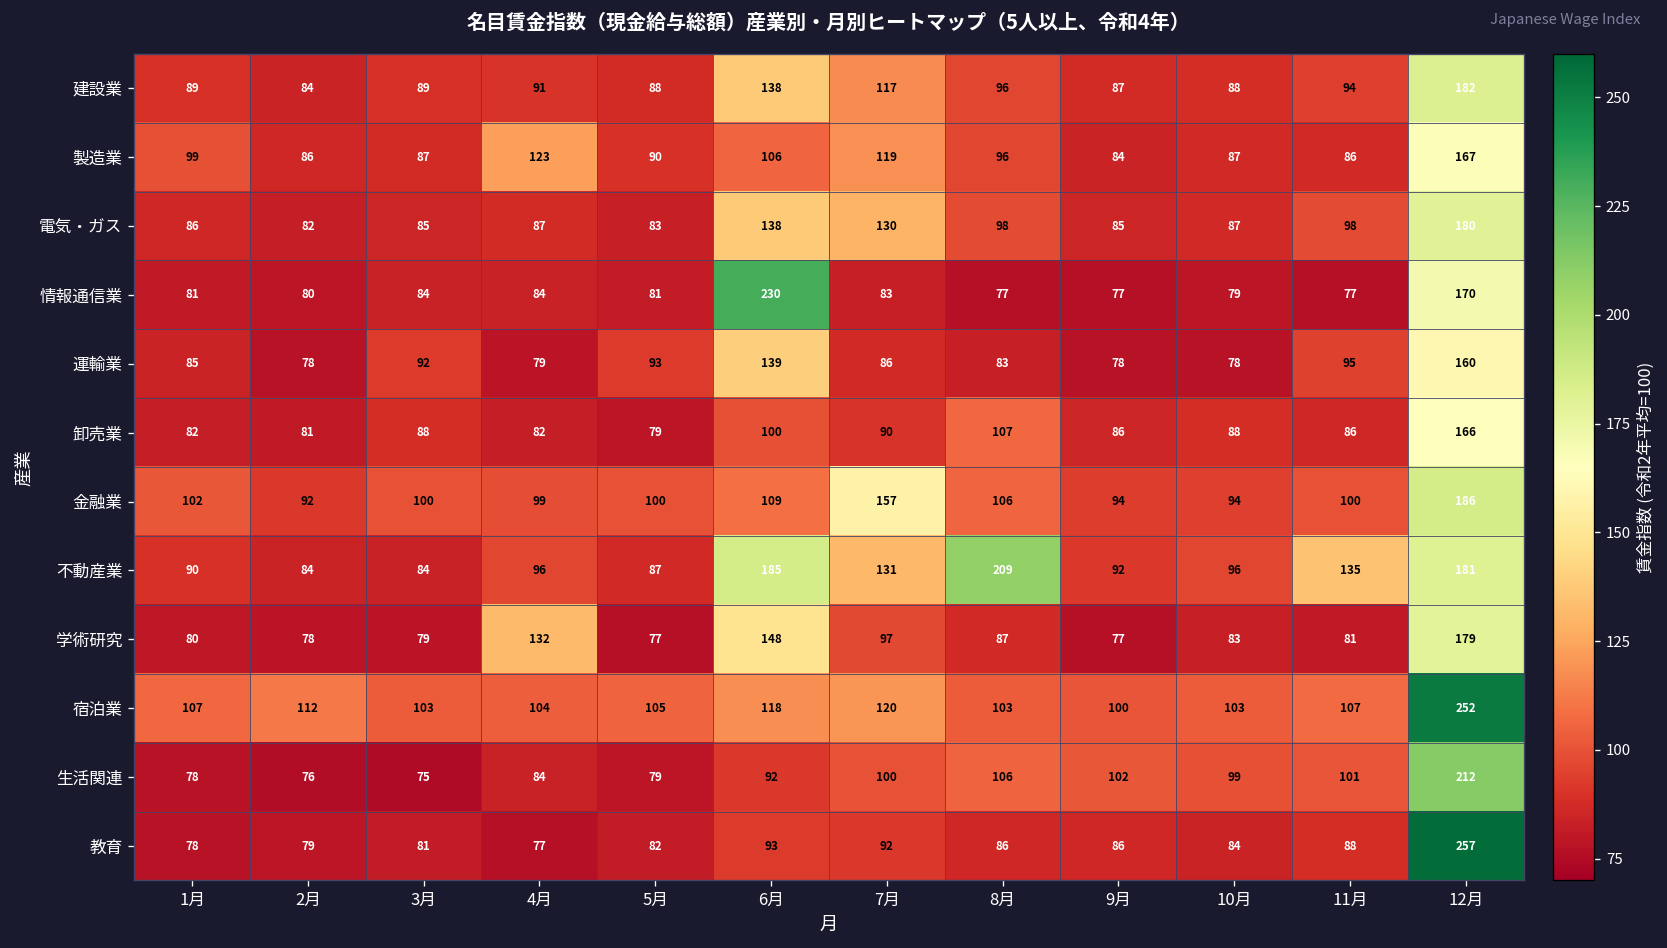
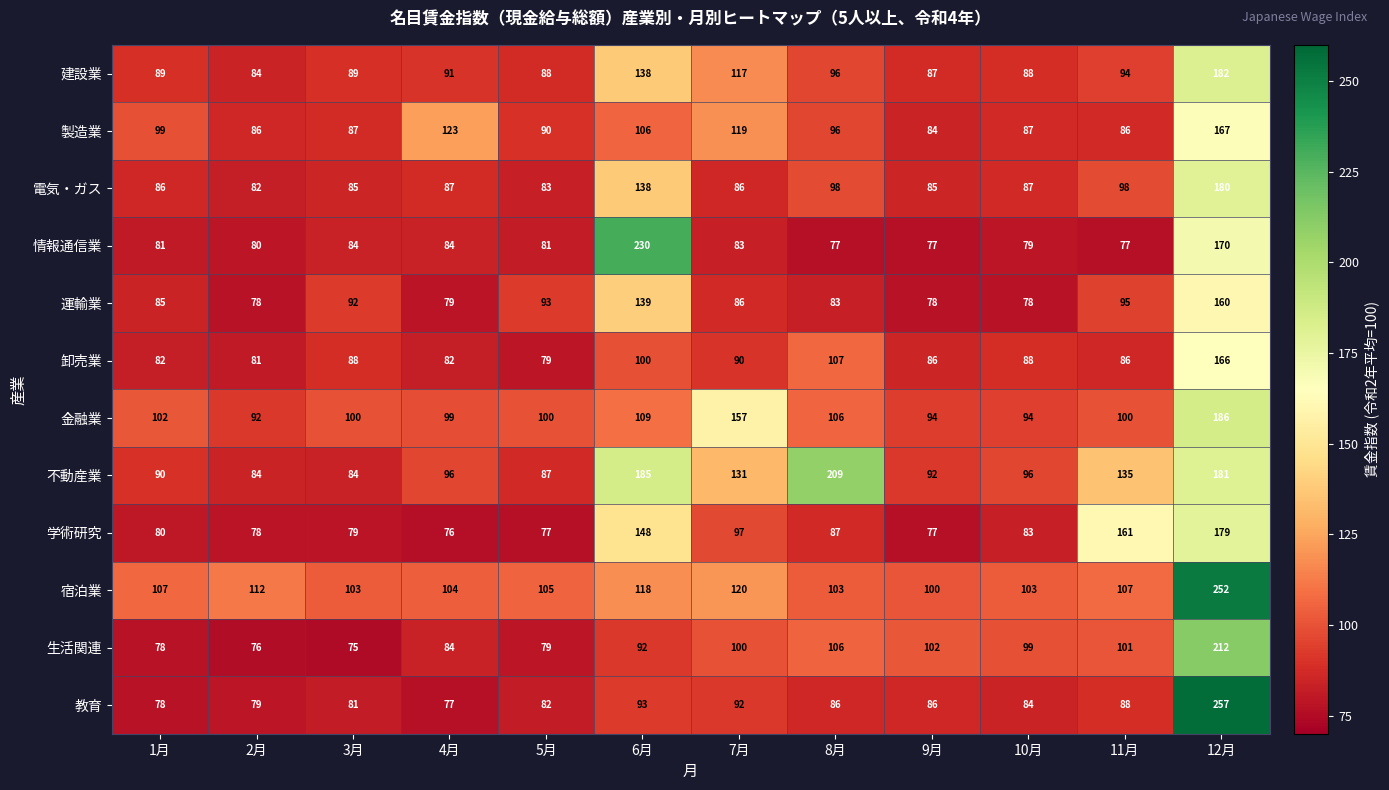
電気・ガス, 7月: 130 -> 86
学術研究, 4月: 132 -> 76
学術研究, 11月: 81 -> 161
